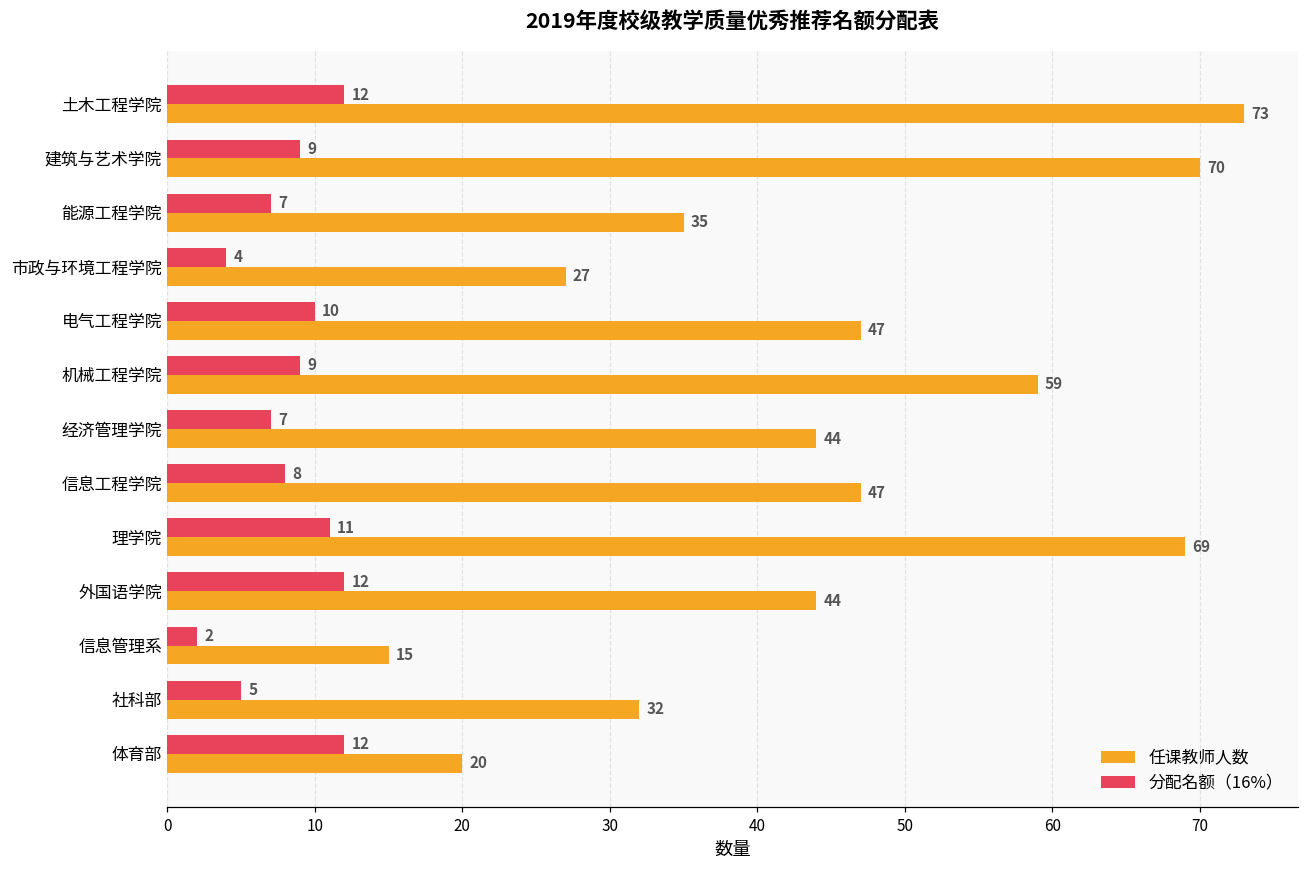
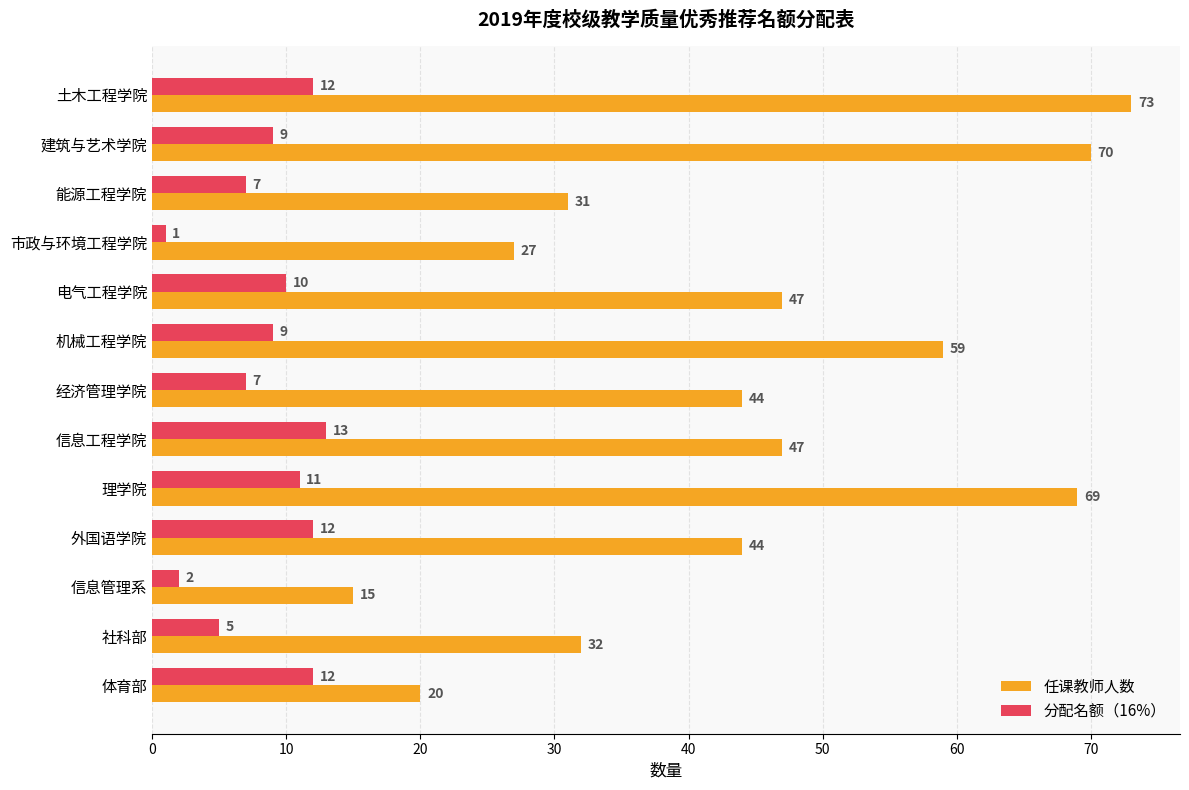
任课教师人数, 能源工程学院: 35 -> 31
分配名额（16%）, 市政与环境工程学院: 4 -> 1
分配名额（16%）, 信息工程学院: 8 -> 13
